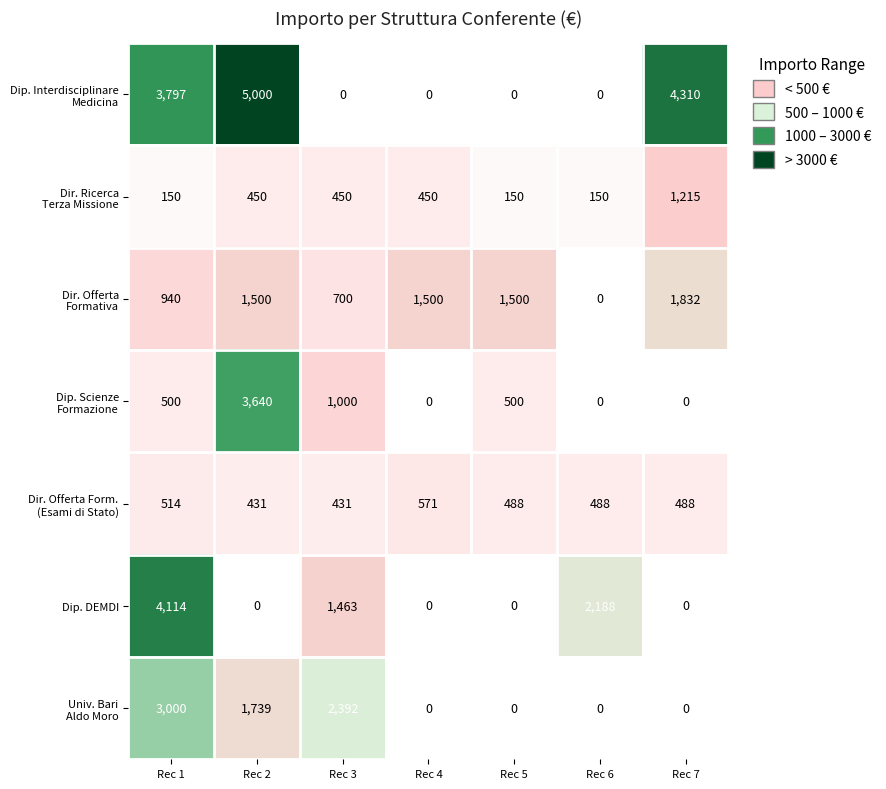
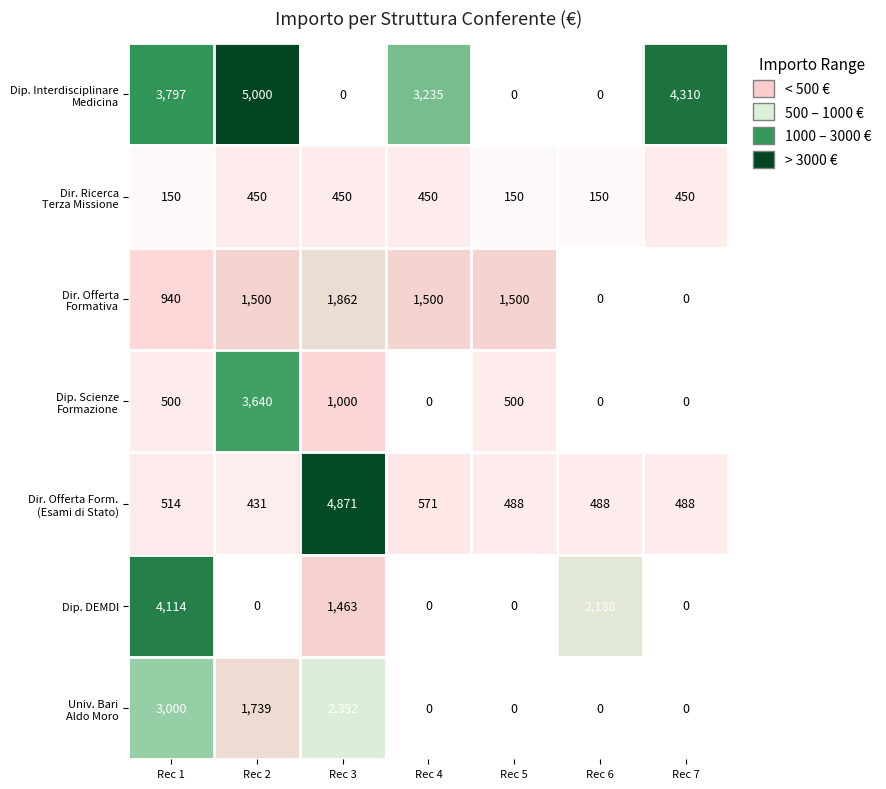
Dip. Interdisciplinare Medicina, Rec 4: 0 -> 3,235
Dir. Ricerca Terza Missione, Rec 7: 1,215 -> 450
Dir. Offerta Formativa, Rec 3: 700 -> 1,862
Dir. Offerta Formativa, Rec 7: 1,832 -> 0
Dir. Offerta Form. (Esami di Stato), Rec 3: 431 -> 4,871
